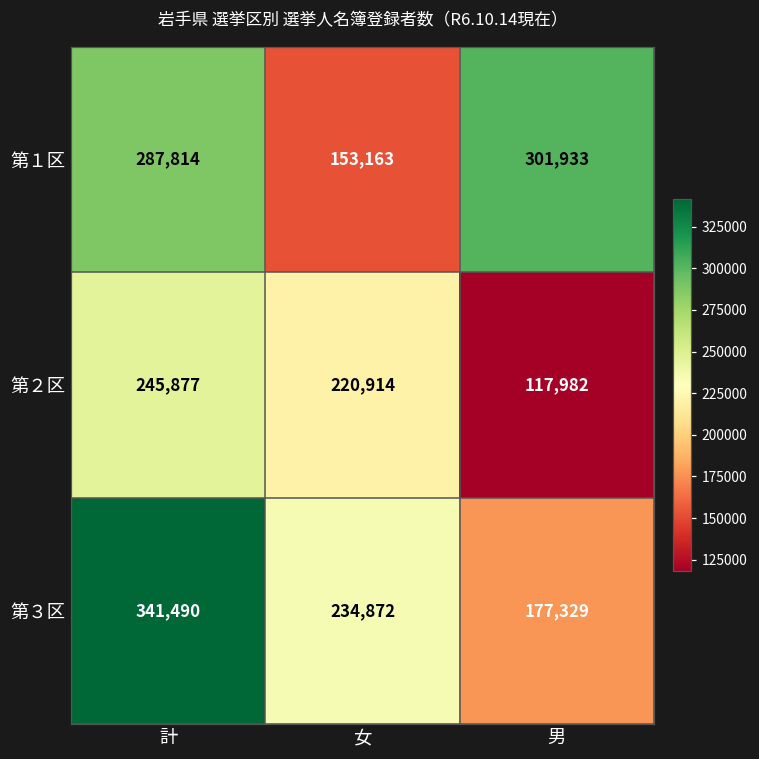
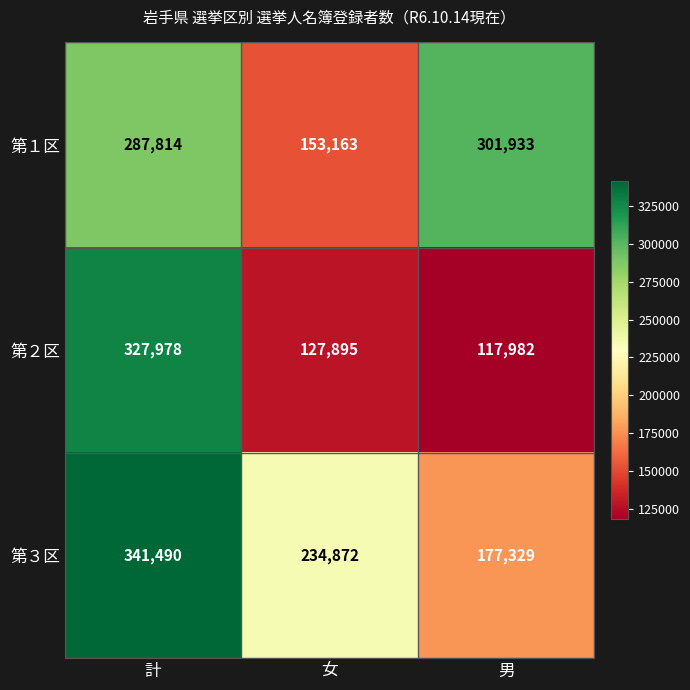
第２区, 計: 245,877 -> 327,978
第２区, 女: 220,914 -> 127,895
